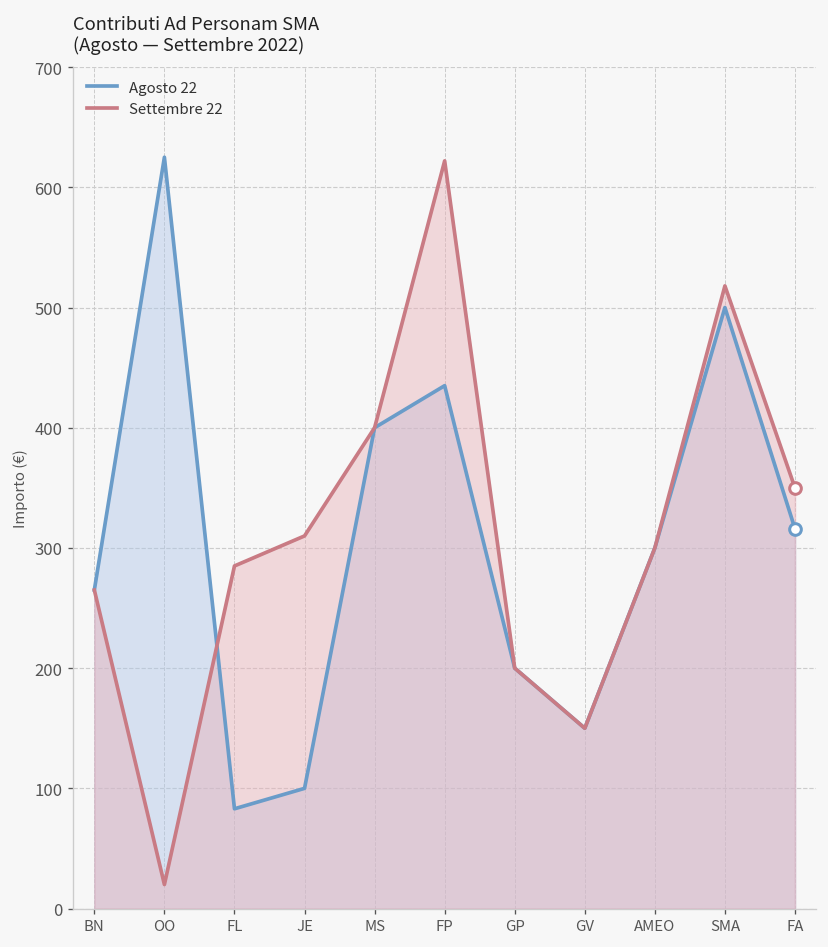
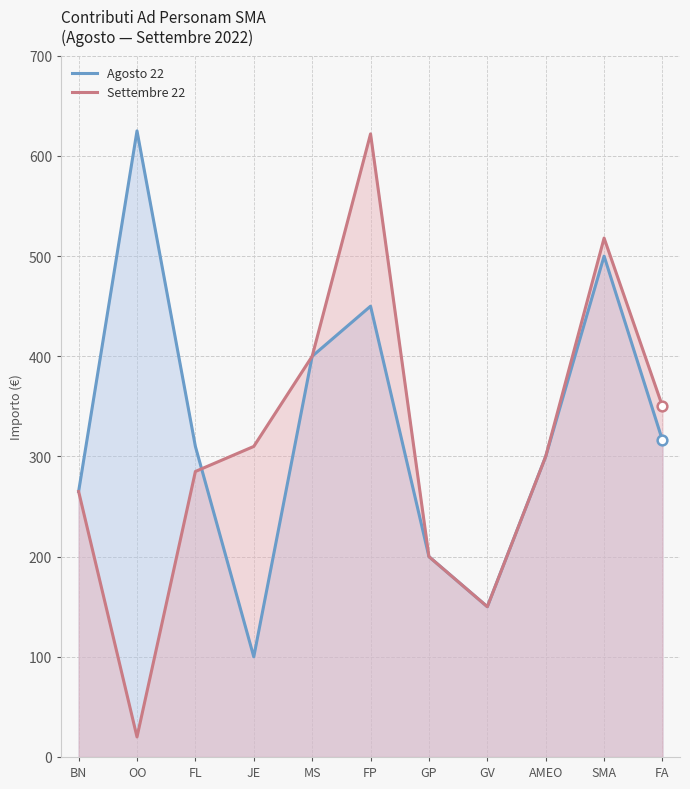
Agosto 22, FL: 83 -> 310
Agosto 22, FP: 435 -> 450
